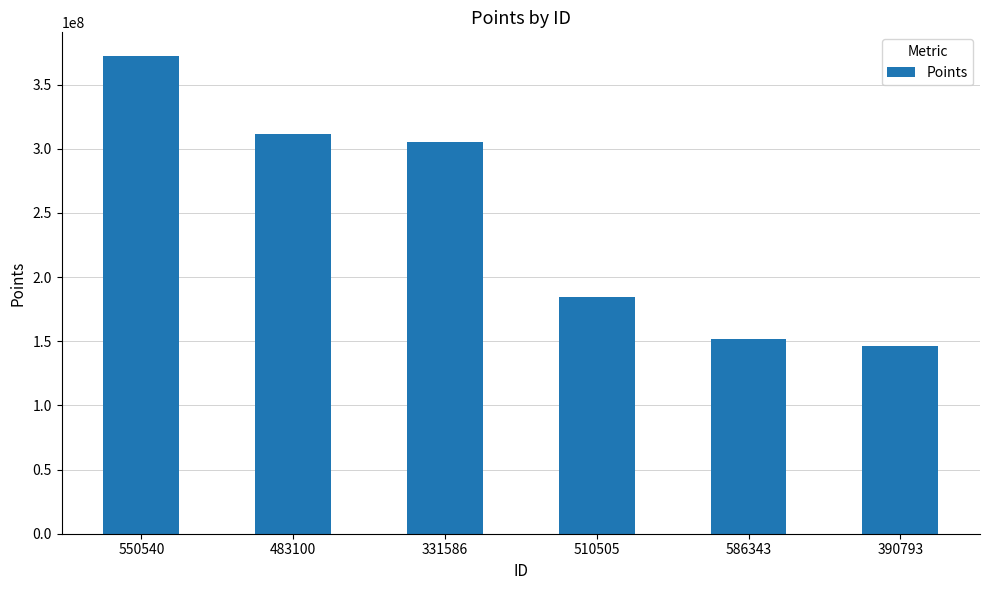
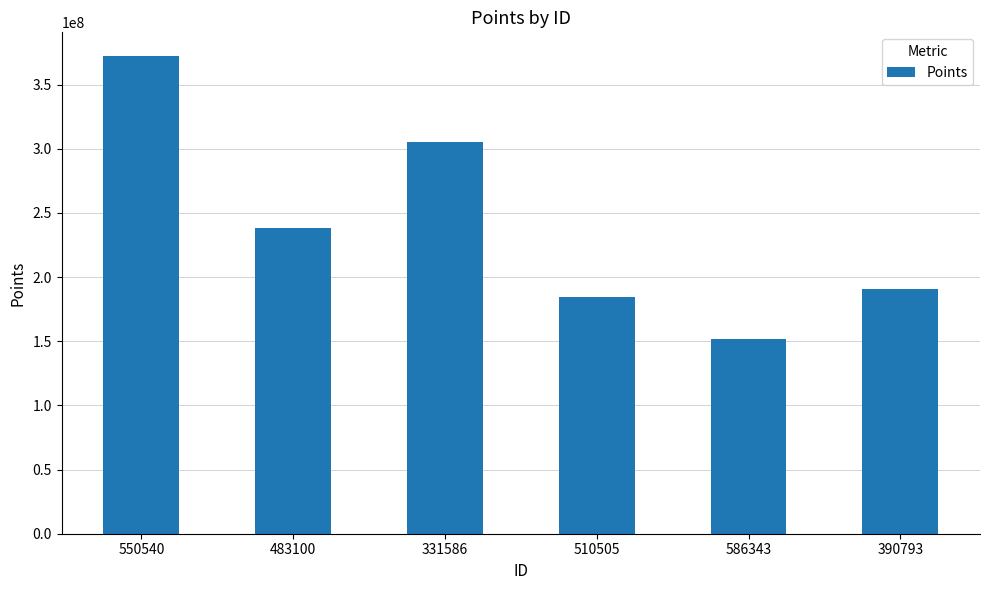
483100: 311000000 -> 238000000
390793: 147000000 -> 191000000
